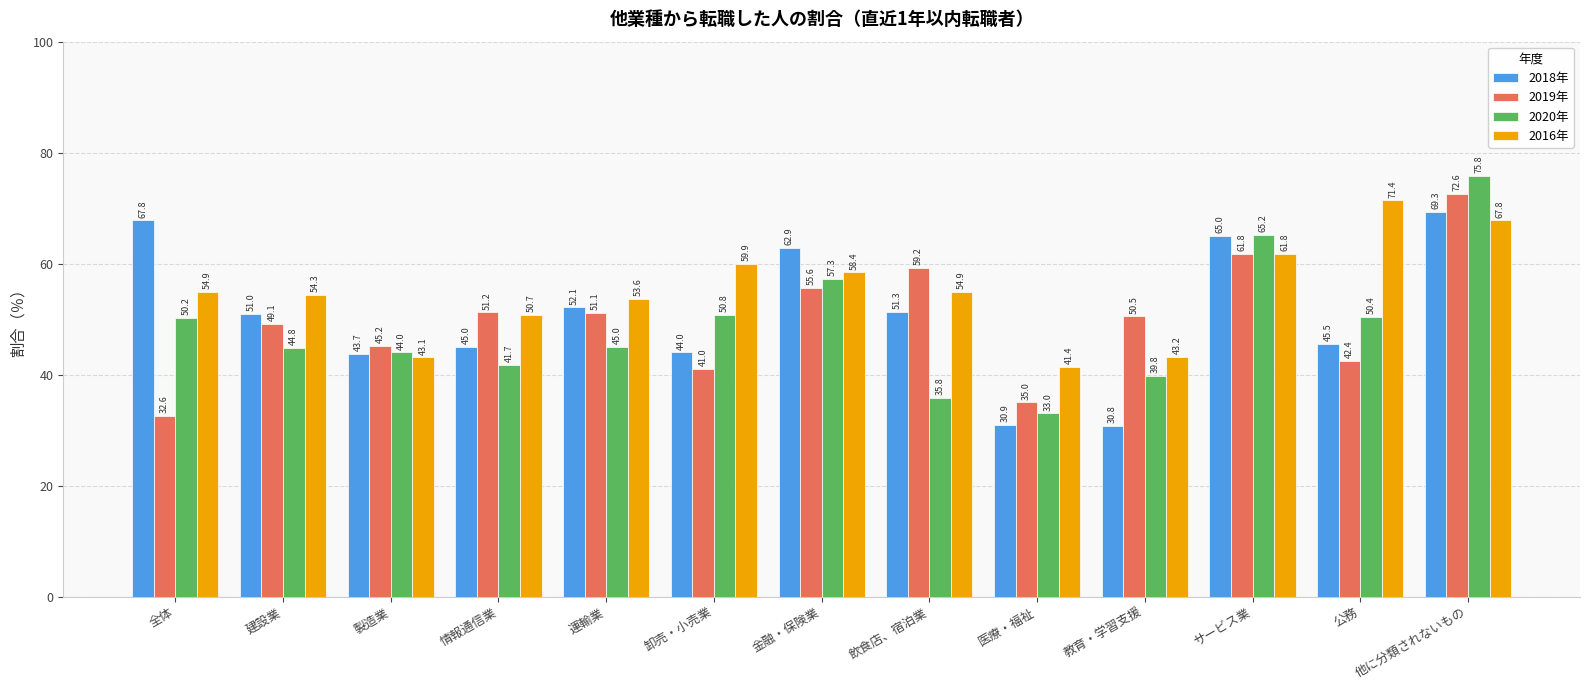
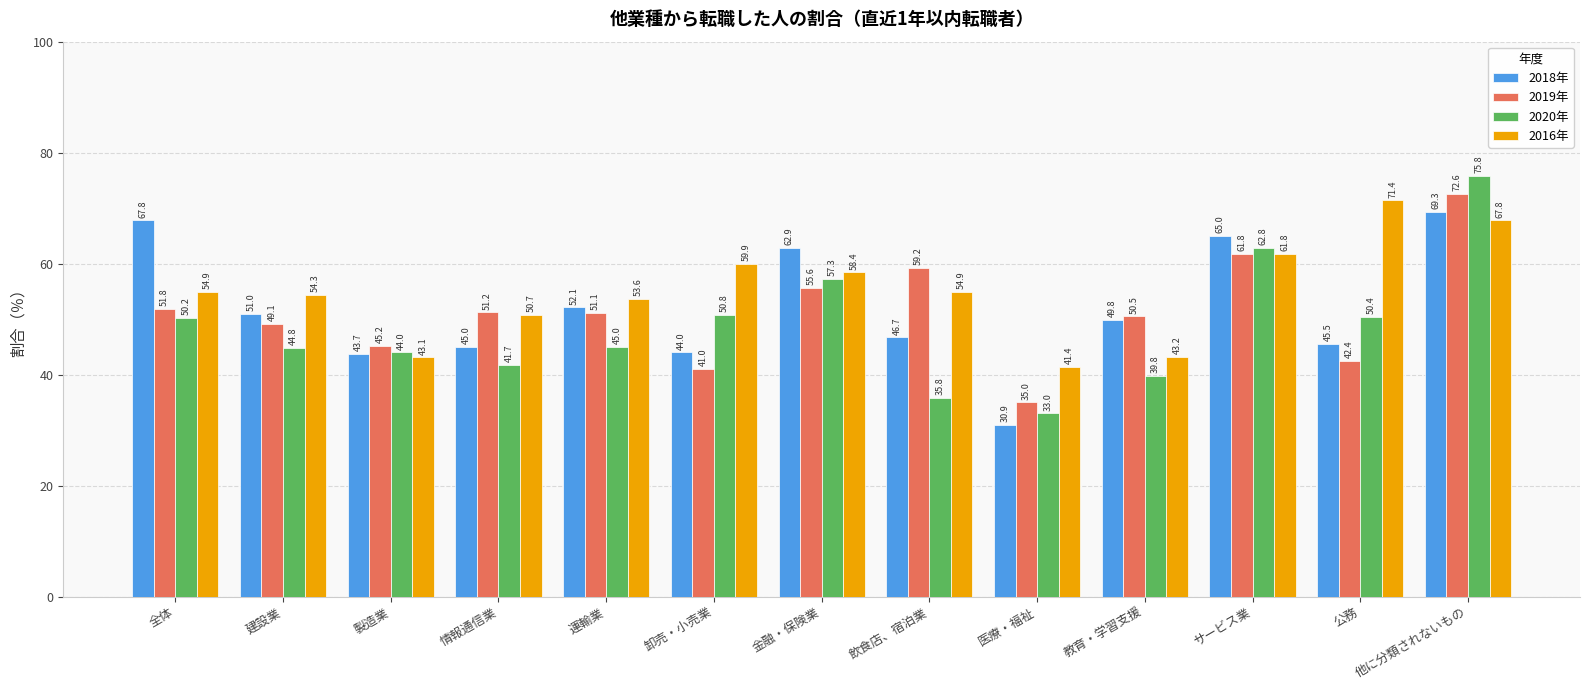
2019年, 全体: 32.6 -> 51.8
2018年, 飲食店、宿泊業: 51.3 -> 46.7
2018年, 教育・学習支援: 30.8 -> 49.8
2020年, サービス業: 65.2 -> 62.8
